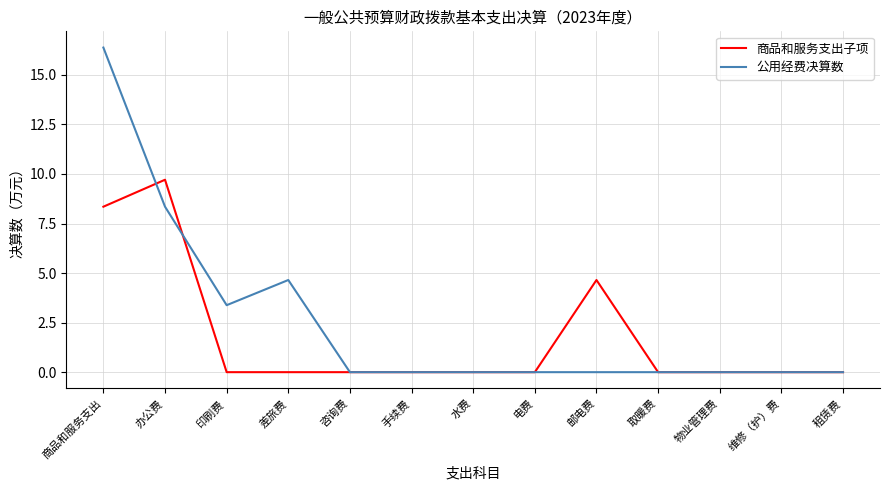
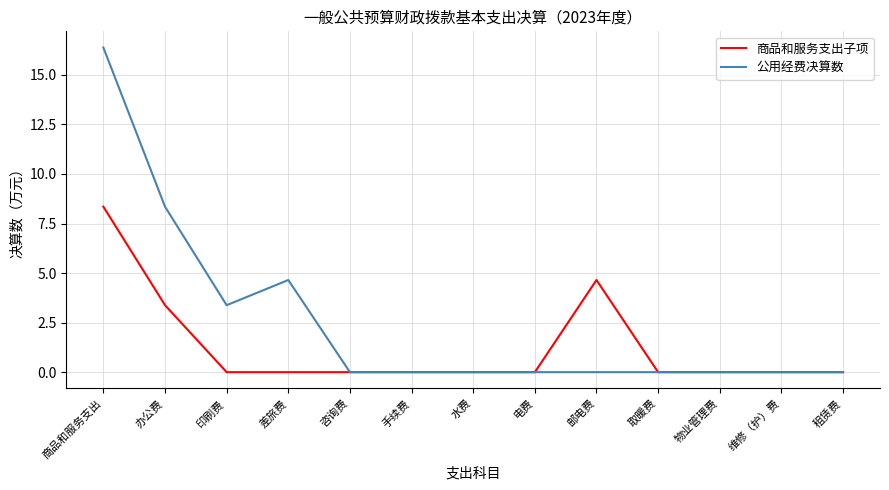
商品和服务支出子项, 办公费: 9.7 -> 3.4
